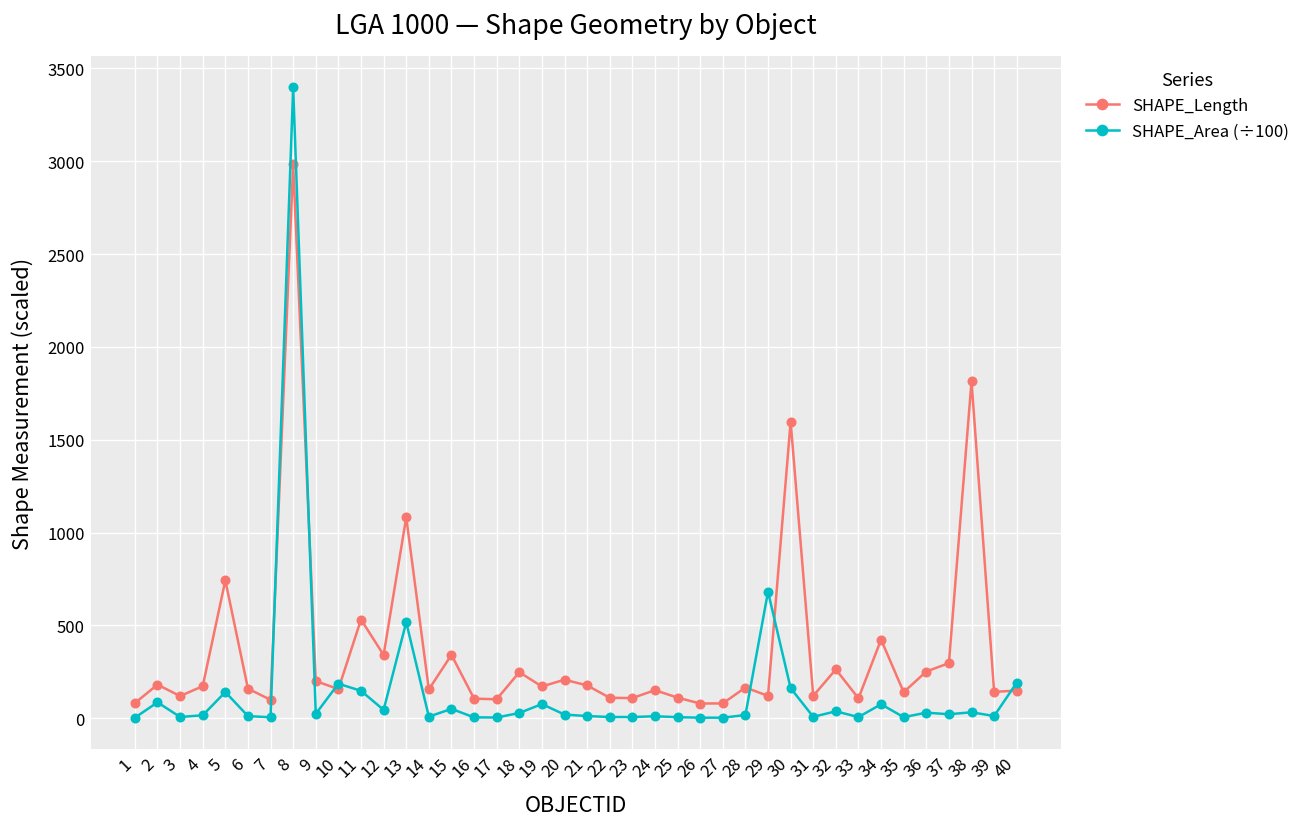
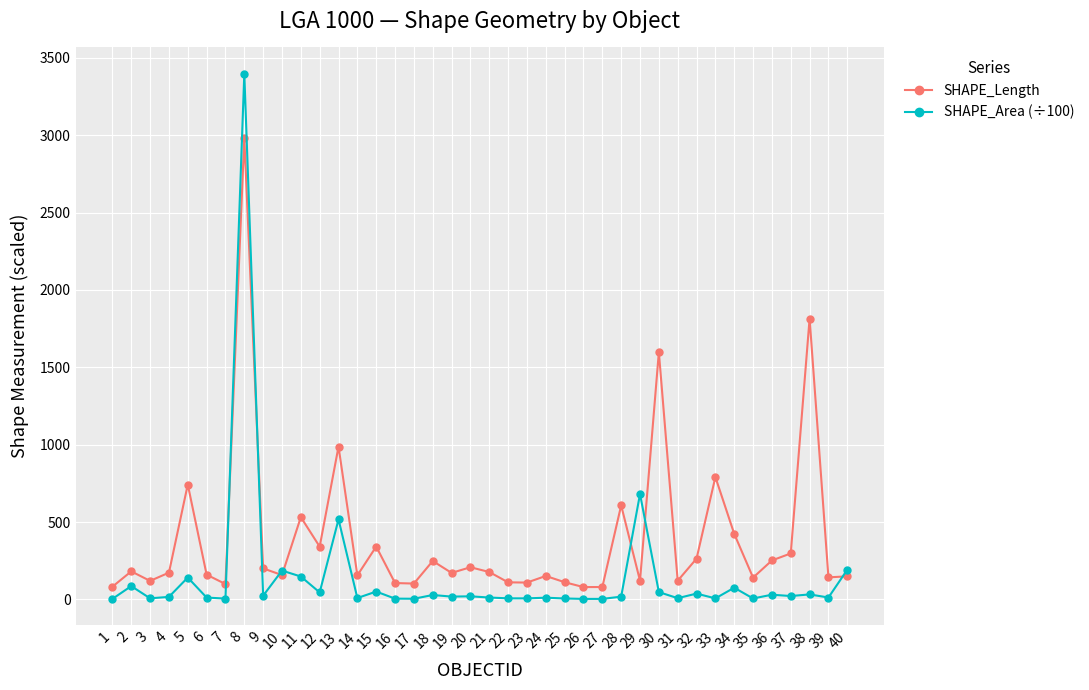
SHAPE_Length, 13: 1080 -> 990
SHAPE_Area (÷100), 19: 80 -> 20
SHAPE_Length, 28: 170 -> 610
SHAPE_Area (÷100), 30: 160 -> 50
SHAPE_Length, 33: 110 -> 790
